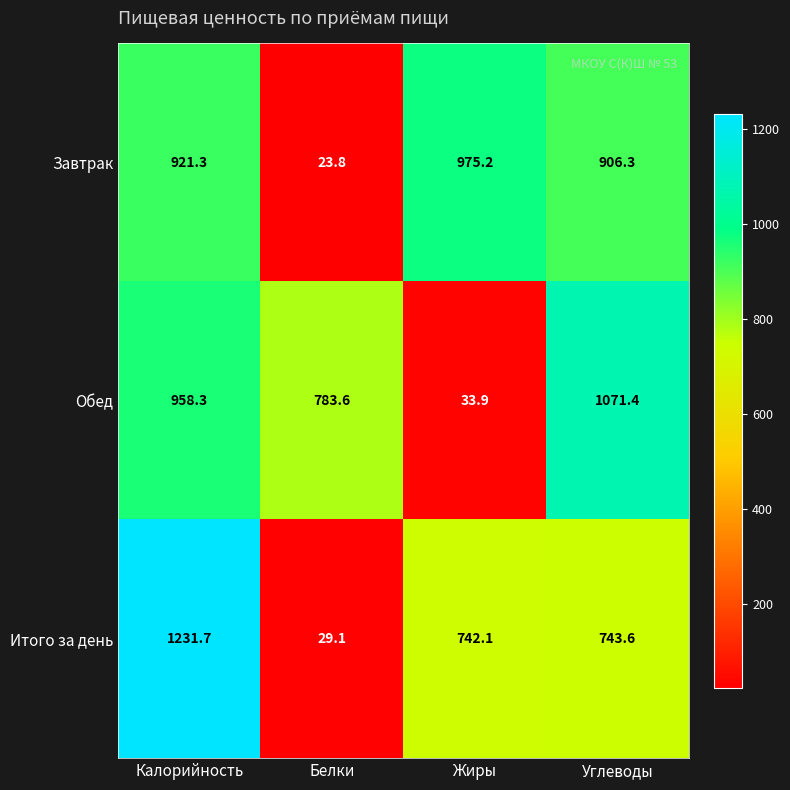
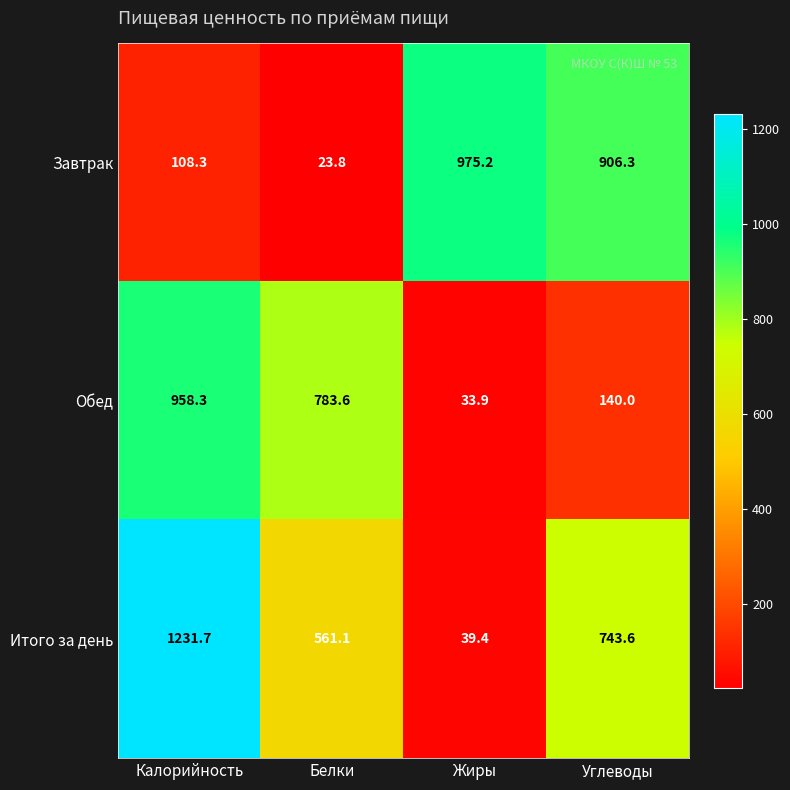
Завтрак, Калорийность: 921.3 -> 108.3
Обед, Углеводы: 1071.4 -> 140.0
Итого за день, Белки: 29.1 -> 561.1
Итого за день, Жиры: 742.1 -> 39.4
